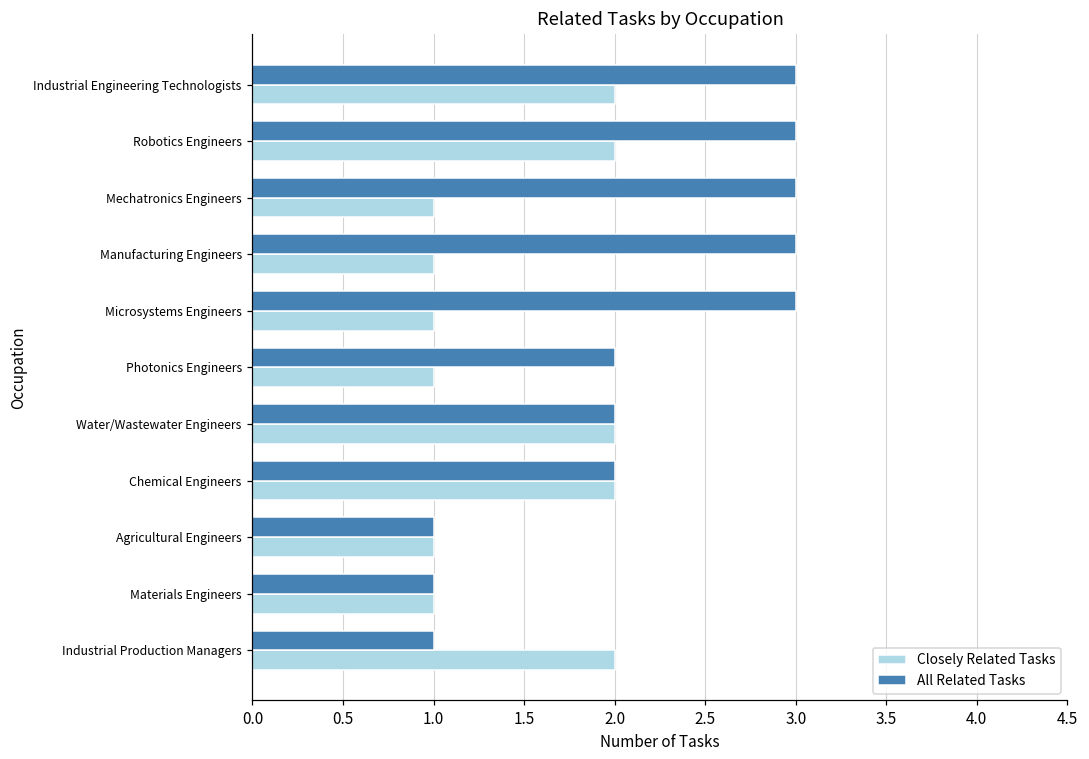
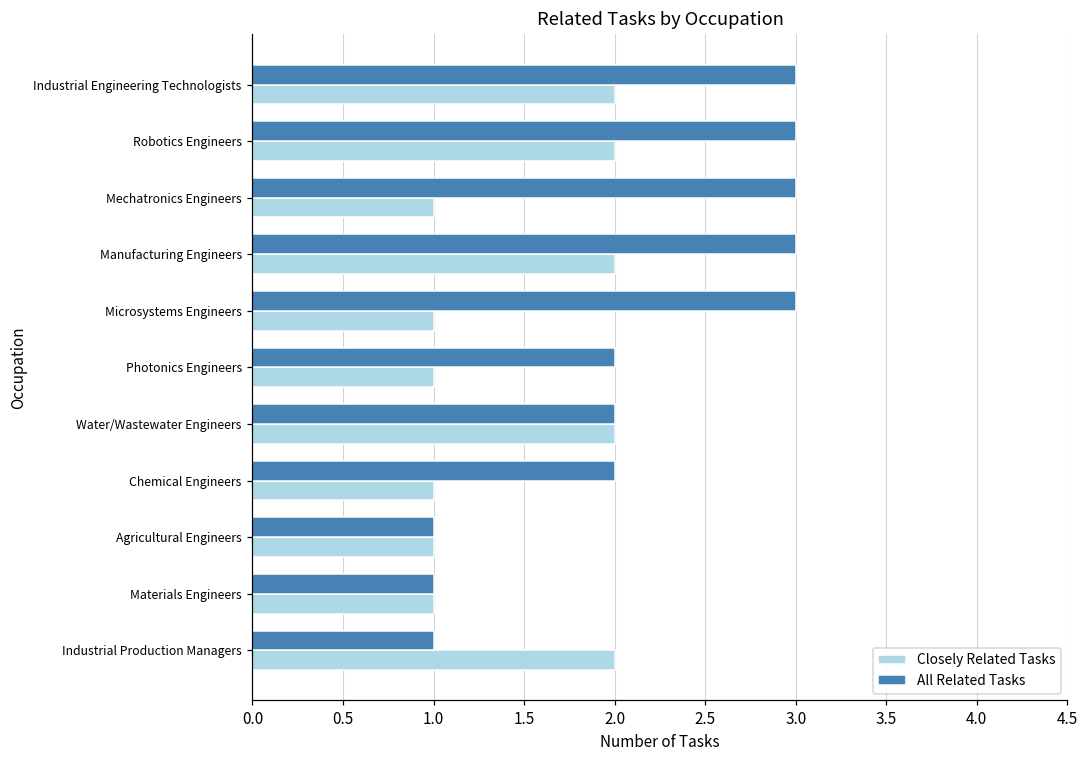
Closely Related Tasks, Manufacturing Engineers: 1 -> 2
Closely Related Tasks, Chemical Engineers: 2 -> 1
